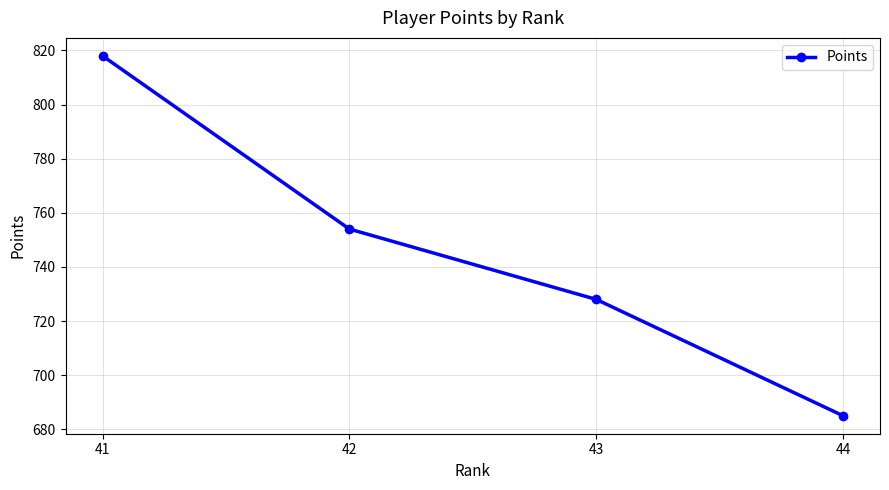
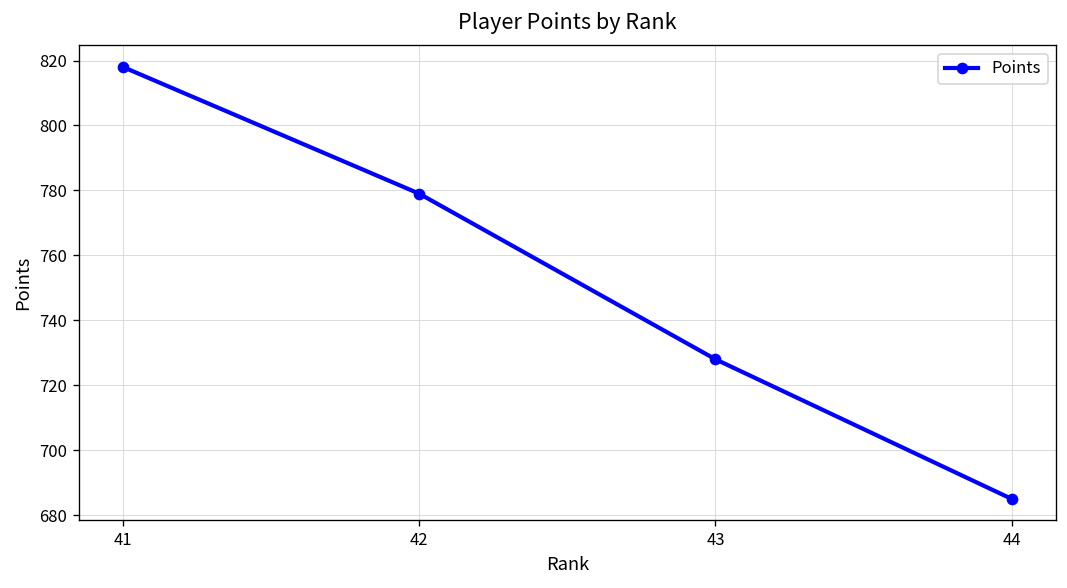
42: 754 -> 779
